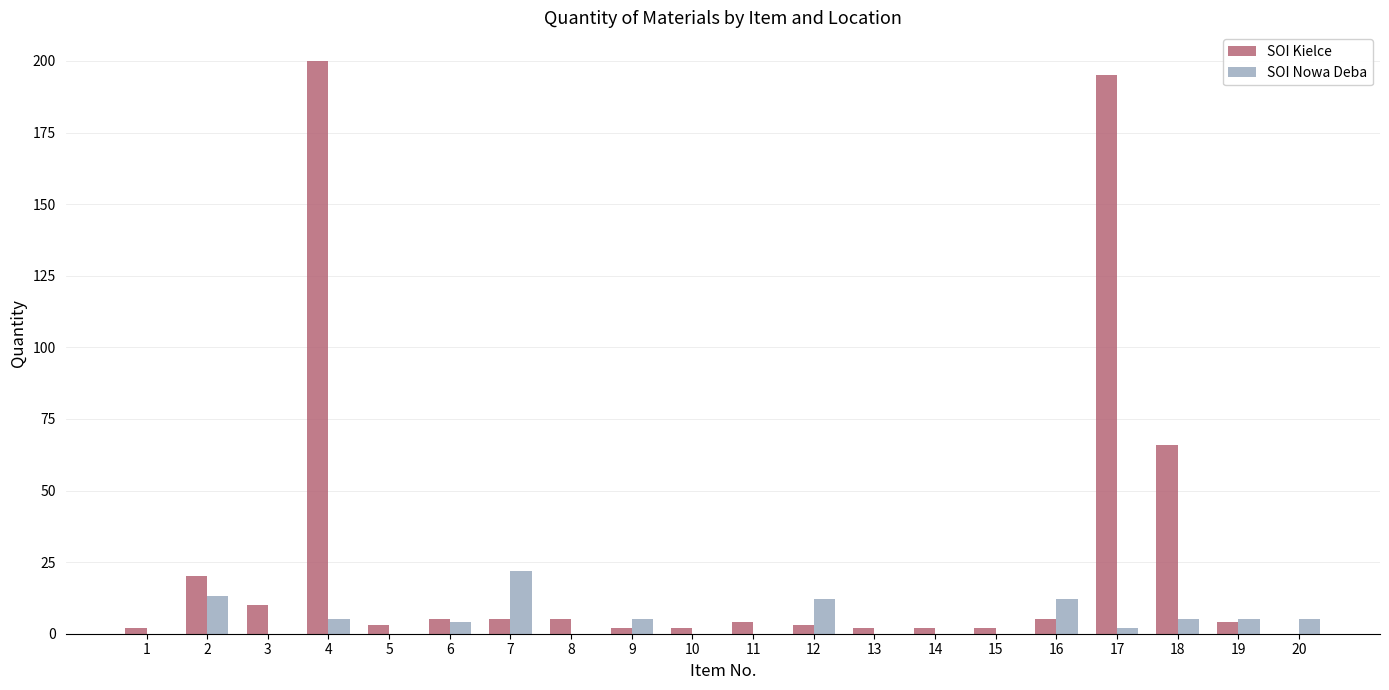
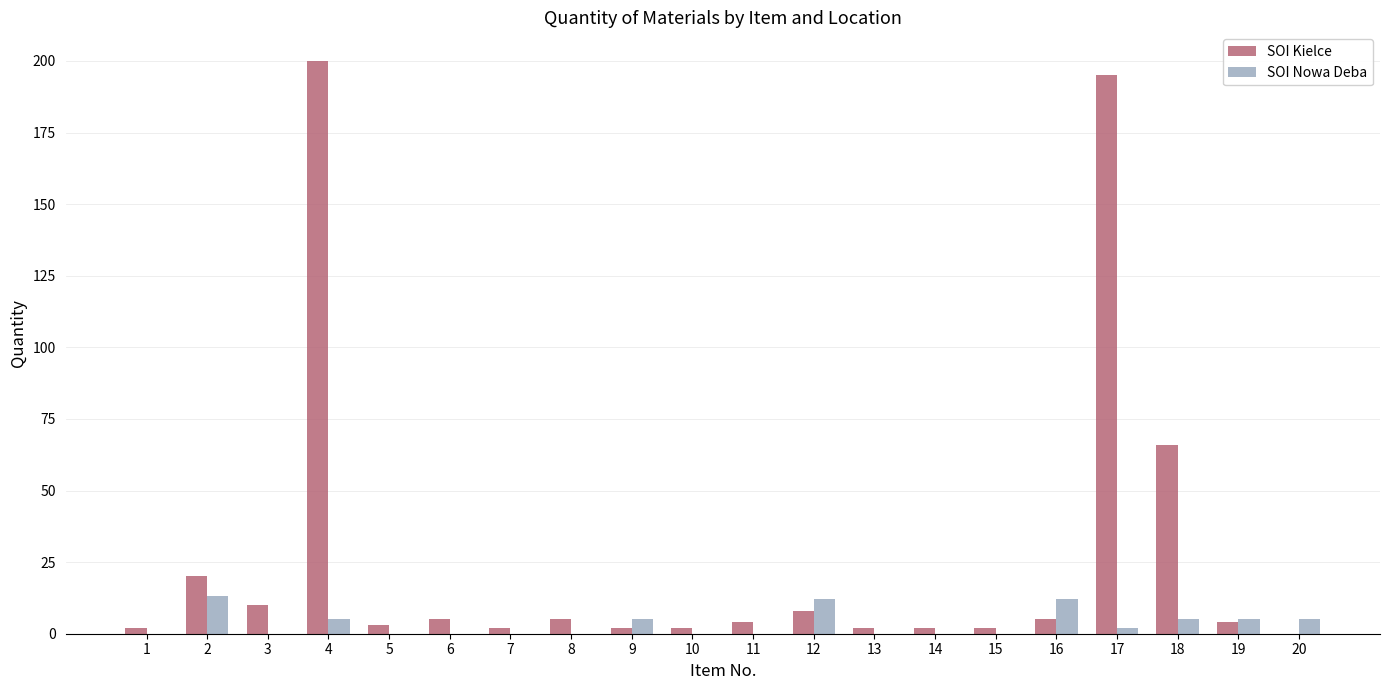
SOI Nowa Deba, 6: 4 -> 0
SOI Kielce, 7: 5 -> 2
SOI Nowa Deba, 7: 22 -> 0
SOI Kielce, 12: 3 -> 8
